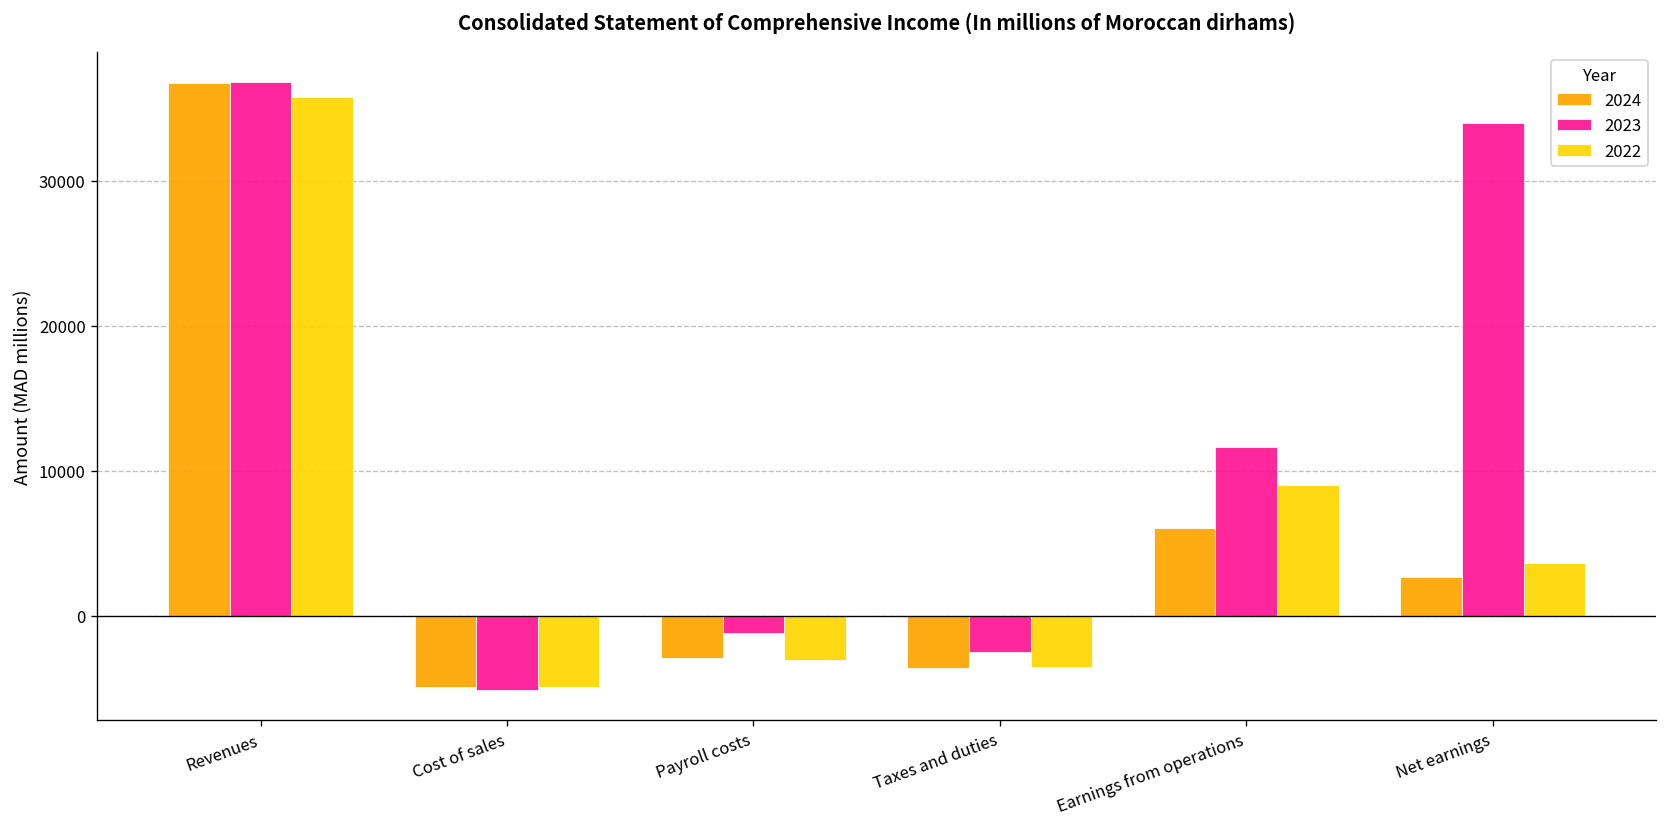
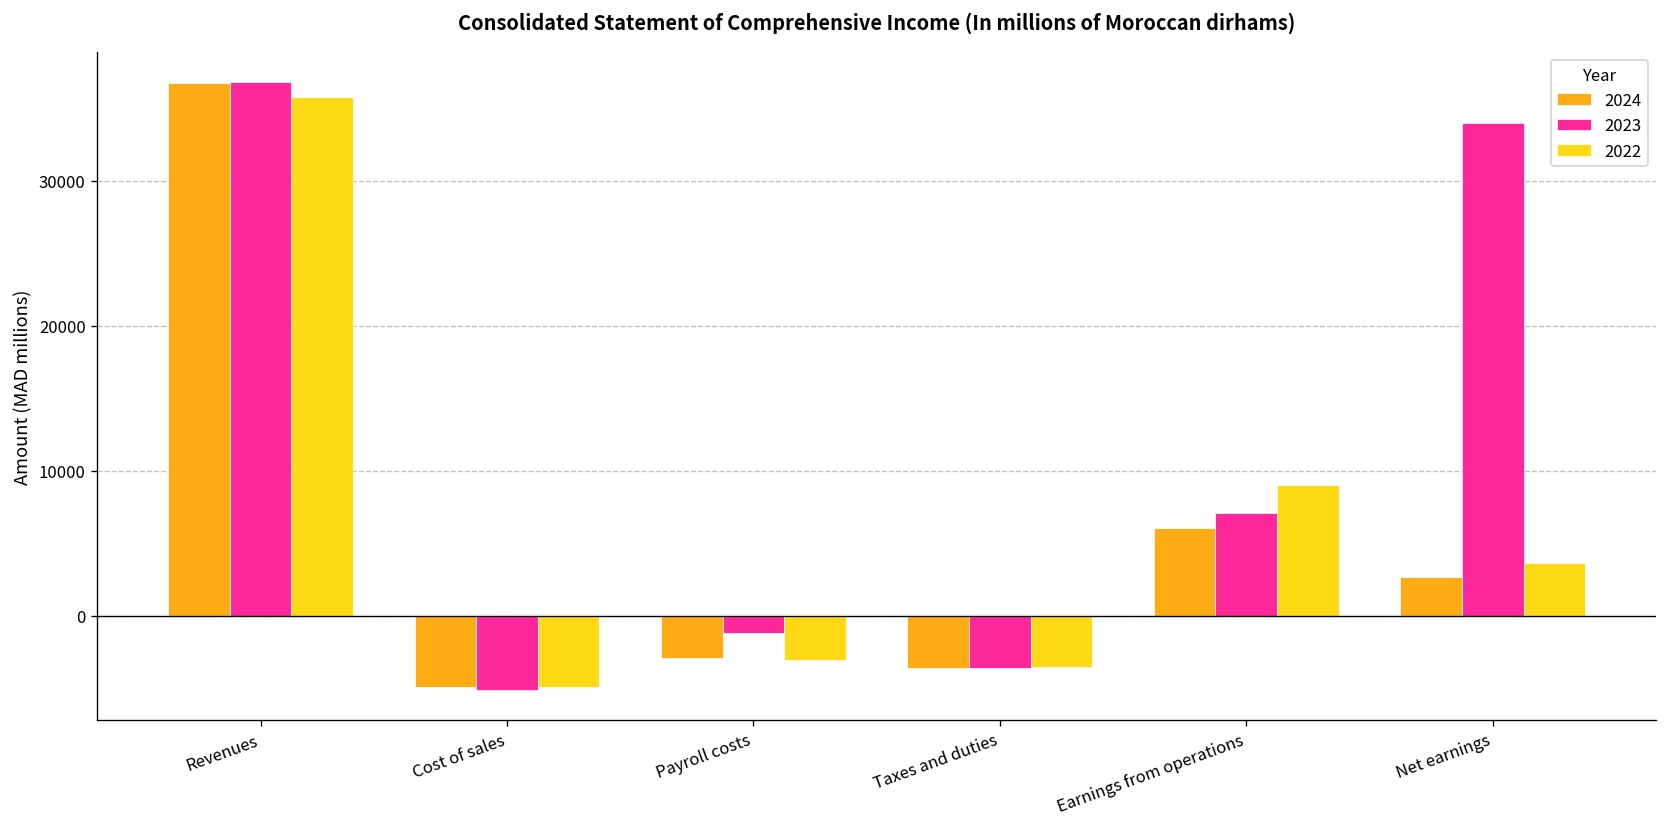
2023, Taxes and duties: -2500 -> -3600
2023, Earnings from operations: 11600 -> 7100
